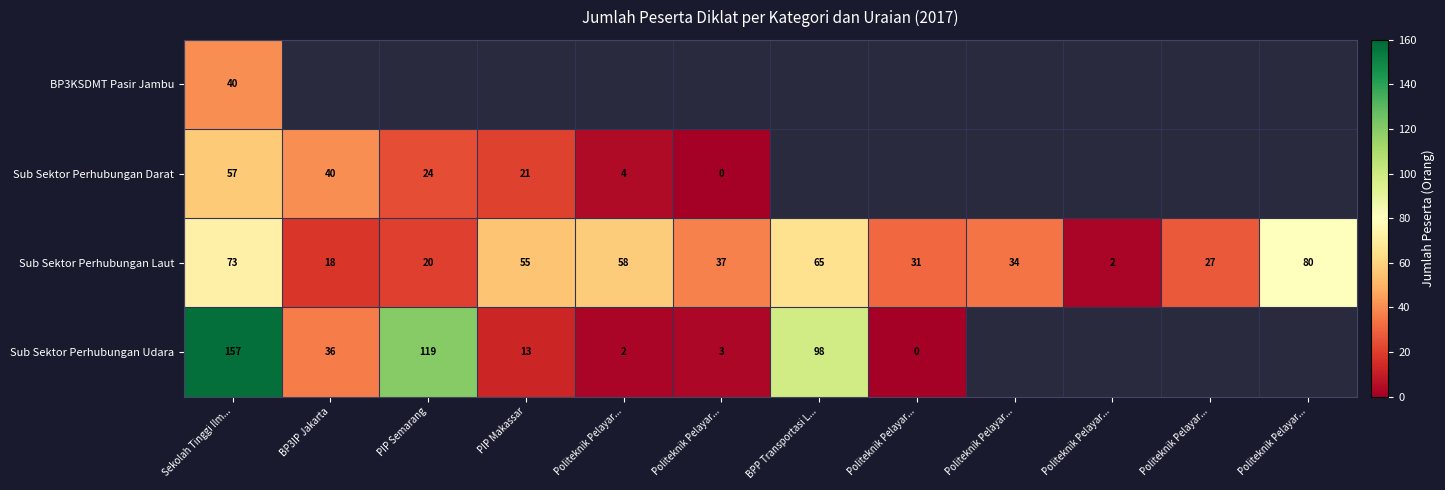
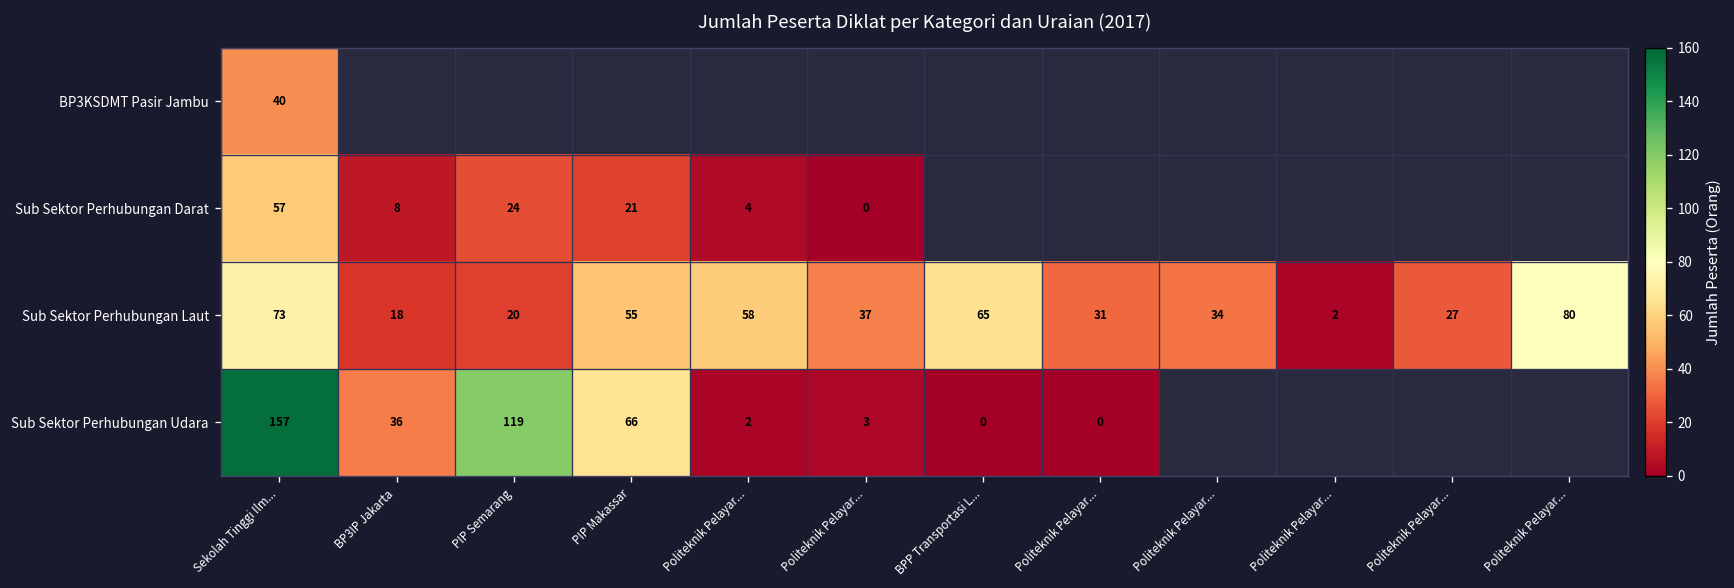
Sub Sektor Perhubungan Darat, BP3IP Jakarta: 40 -> 8
Sub Sektor Perhubungan Udara, PIP Makassar: 13 -> 66
Sub Sektor Perhubungan Udara, BPP Transportasi L...: 98 -> 0
